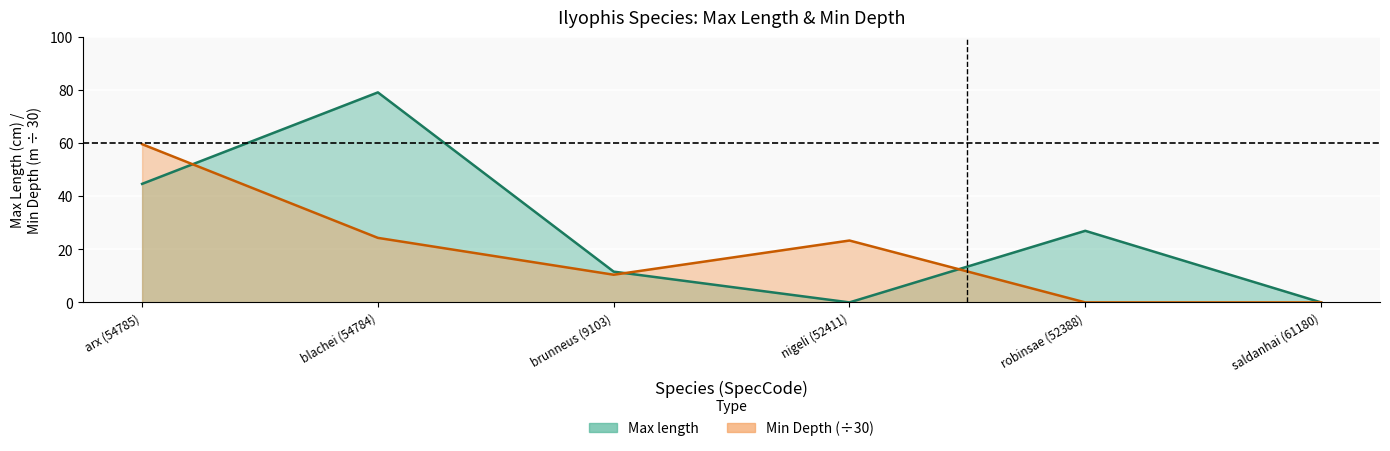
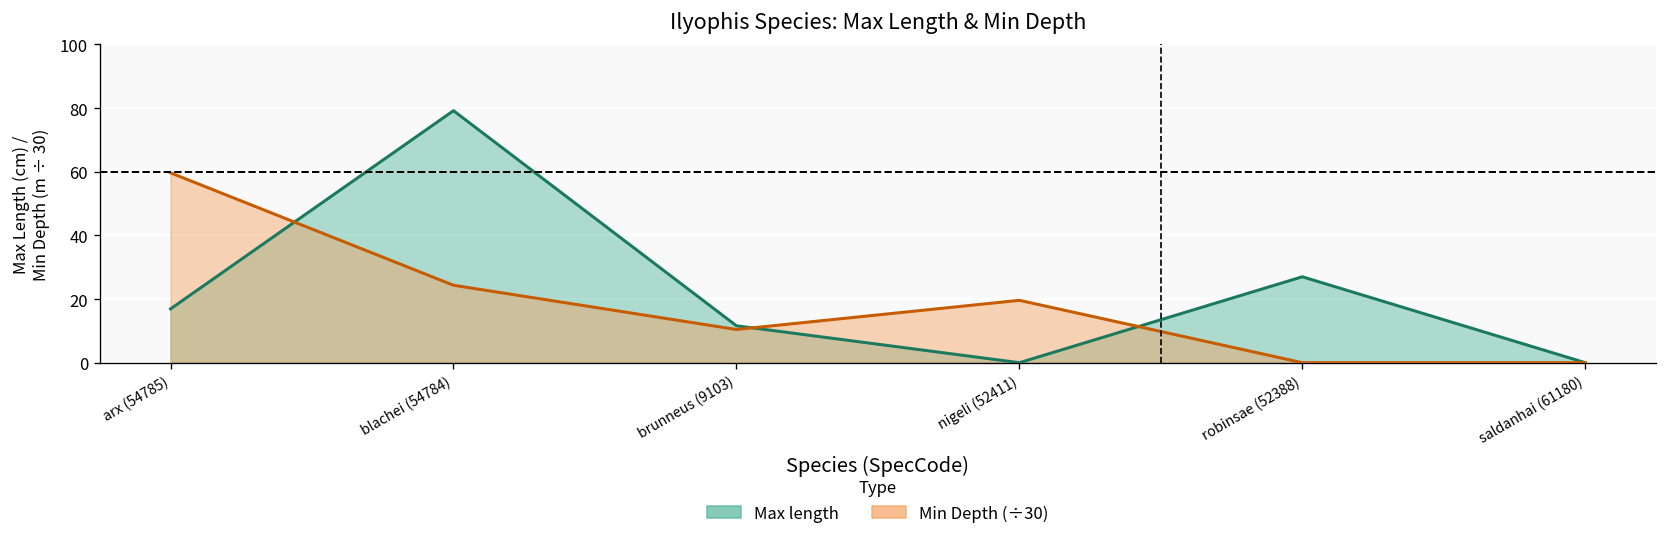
Max length, arx (54785): 45 -> 17
Min Depth (÷30), nigeli (52411): 23 -> 20
